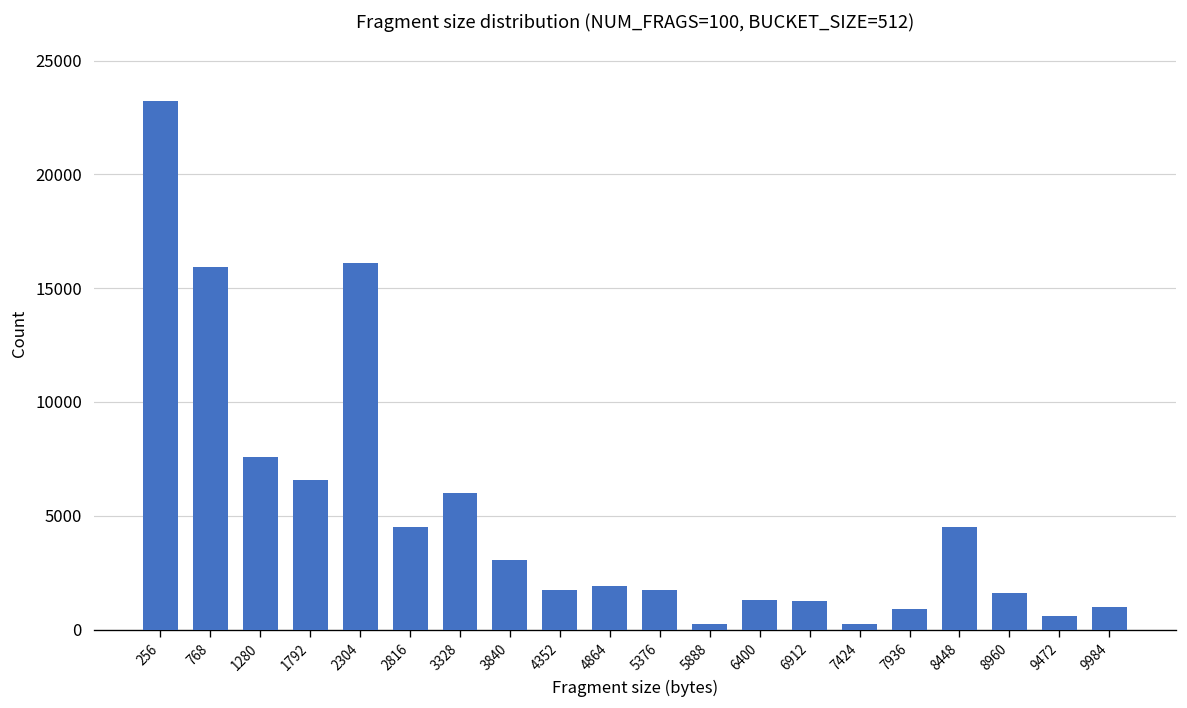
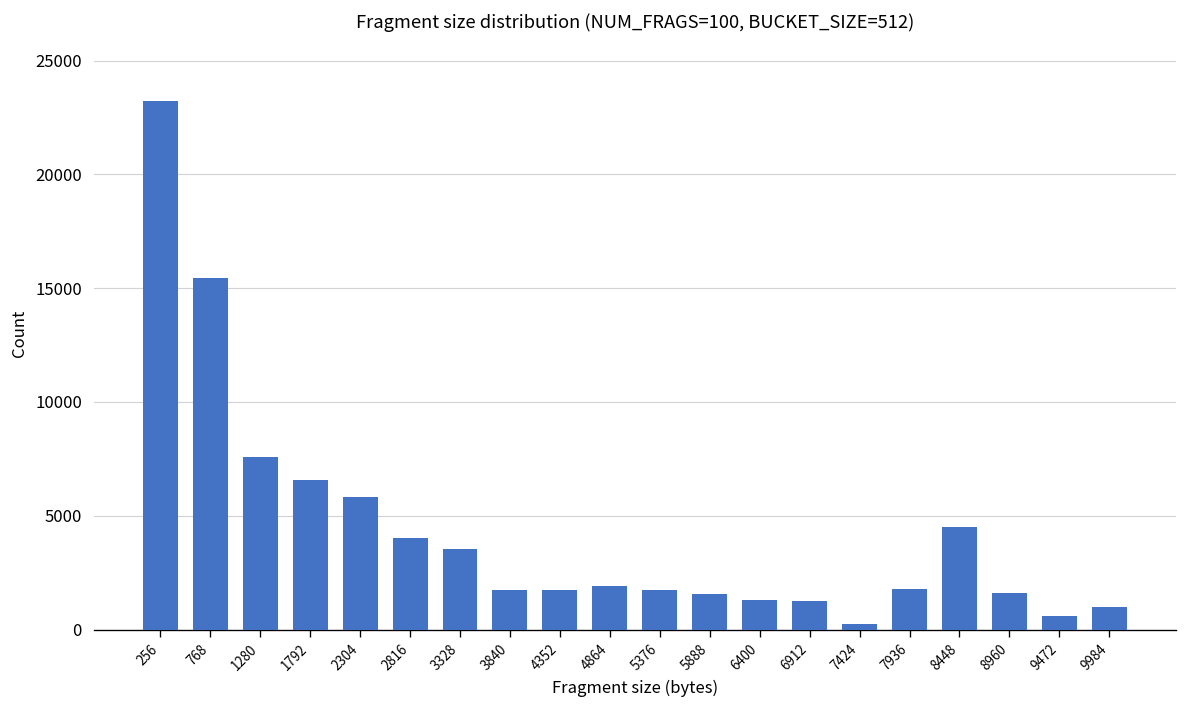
768: 15900 -> 15500
2304: 16100 -> 5800
2816: 4500 -> 4000
3328: 6000 -> 3500
3840: 3100 -> 1700
5888: 200 -> 1500
7936: 900 -> 1800
